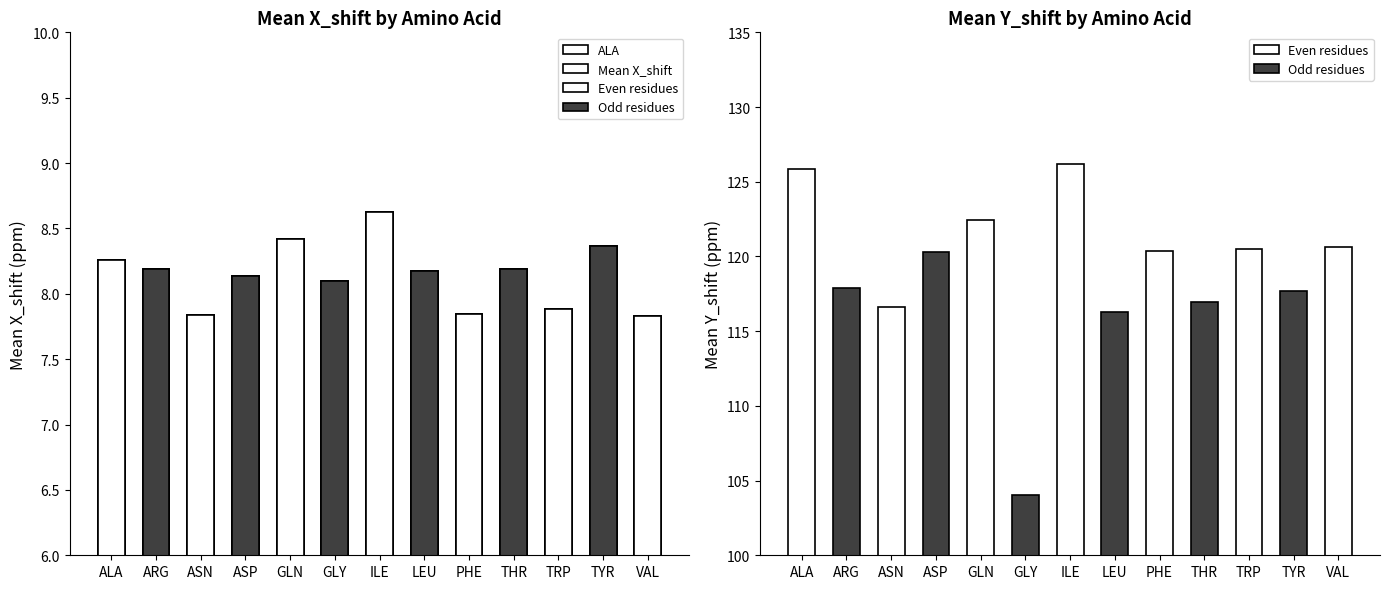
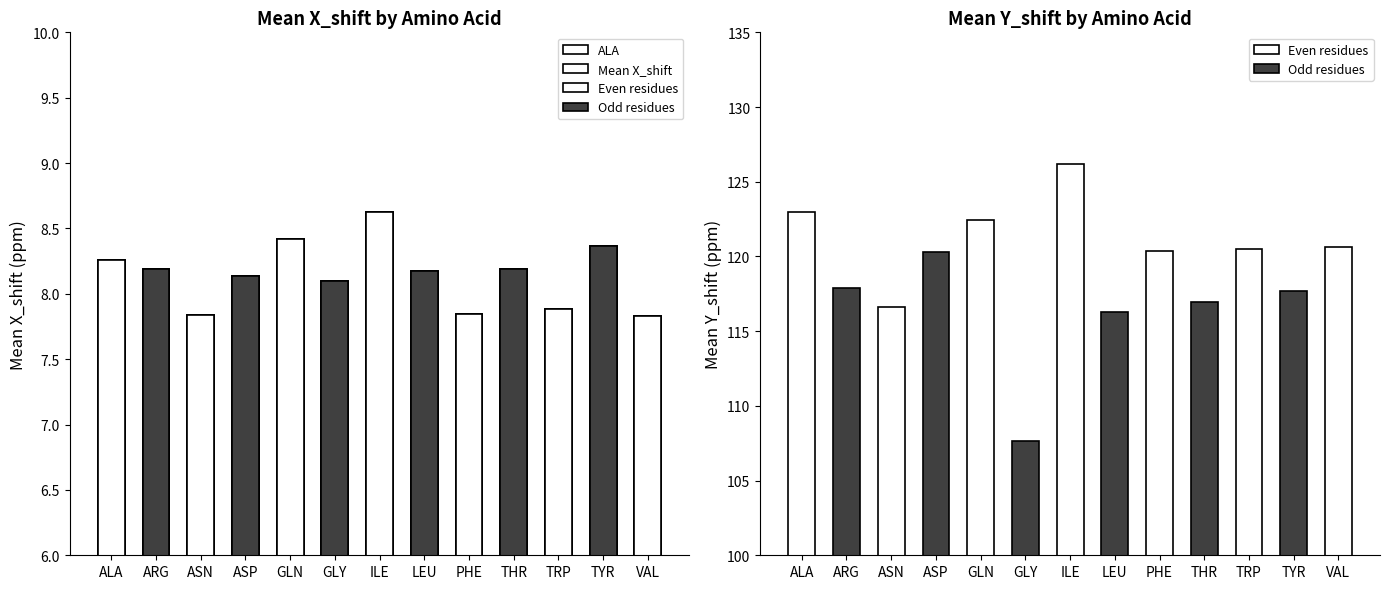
Mean Y_shift by Amino Acid, Even residues, ALA: 125.9 -> 123.0
Mean Y_shift by Amino Acid, Odd residues, GLY: 104.0 -> 107.7
